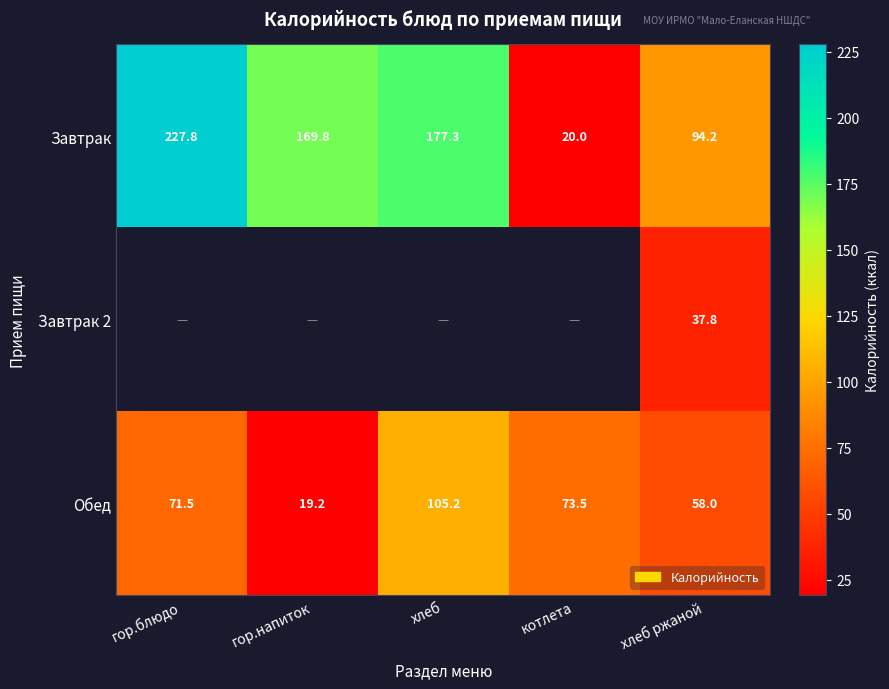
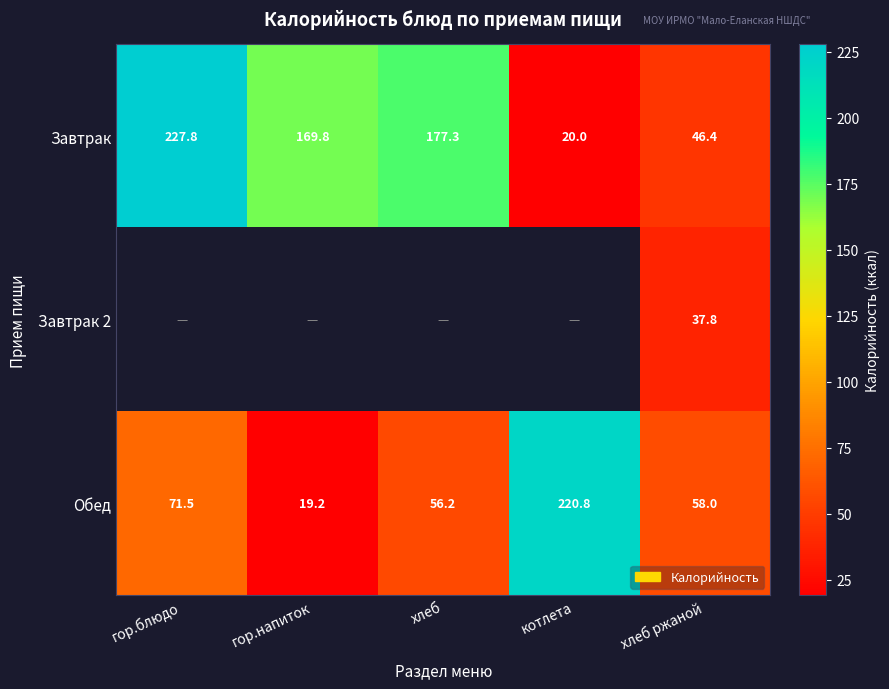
Завтрак, хлеб ржаной: 94.2 -> 46.4
Обед, хлеб: 105.2 -> 56.2
Обед, котлета: 73.5 -> 220.8
